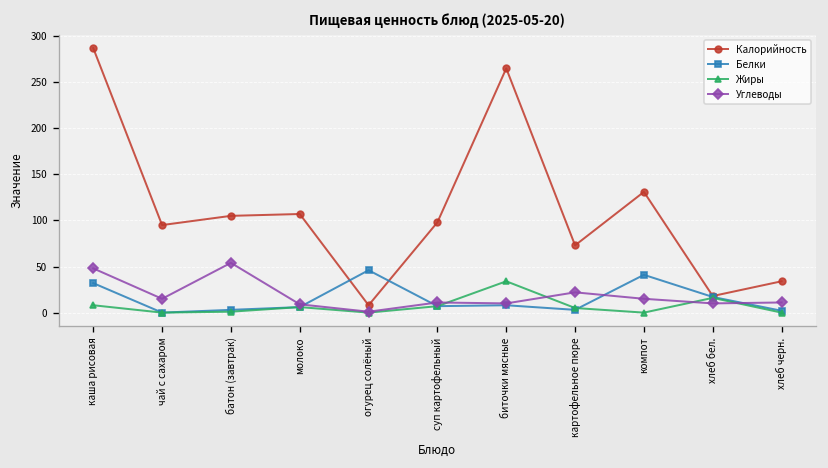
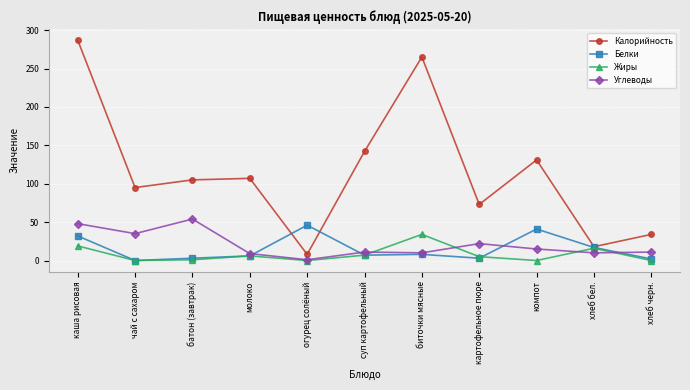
Жиры, каша рисовая: 10 -> 20
Углеводы, чай с сахаром: 20 -> 40
Калорийность, суп картофельный: 100 -> 140
